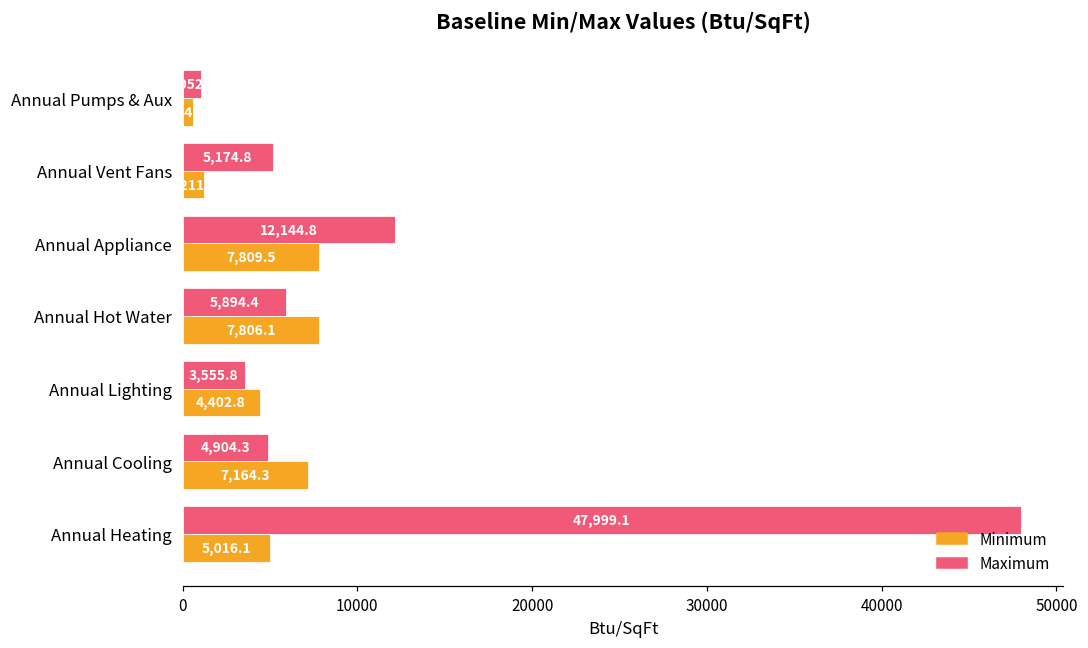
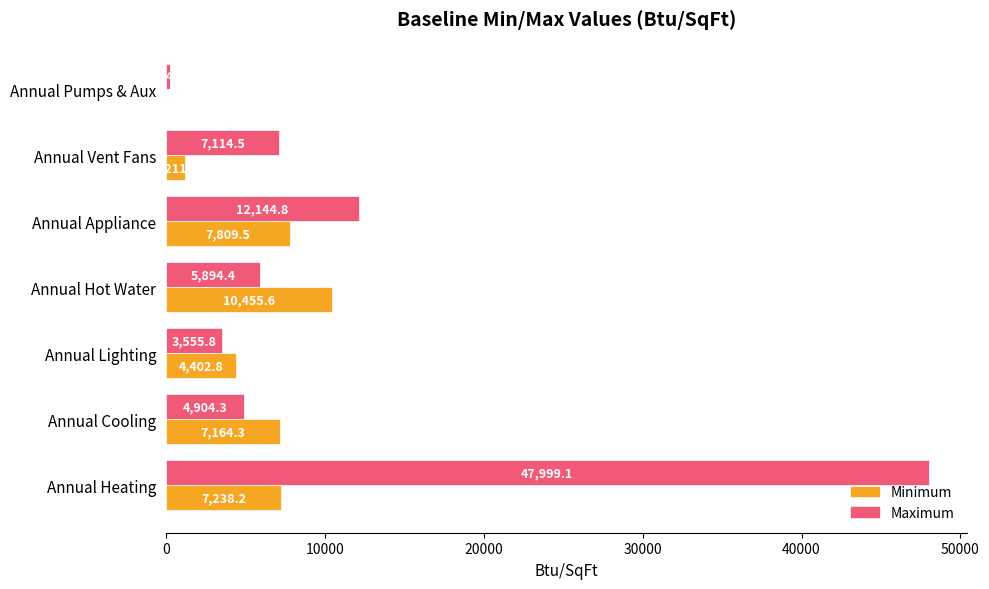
Maximum, Annual Pumps & Aux: 1100 -> 300
Minimum, Annual Pumps & Aux: 600 -> 0
Maximum, Annual Vent Fans: 5,174.8 -> 7,114.5
Minimum, Annual Hot Water: 7,806.1 -> 10,455.6
Minimum, Annual Heating: 5,016.1 -> 7,238.2
